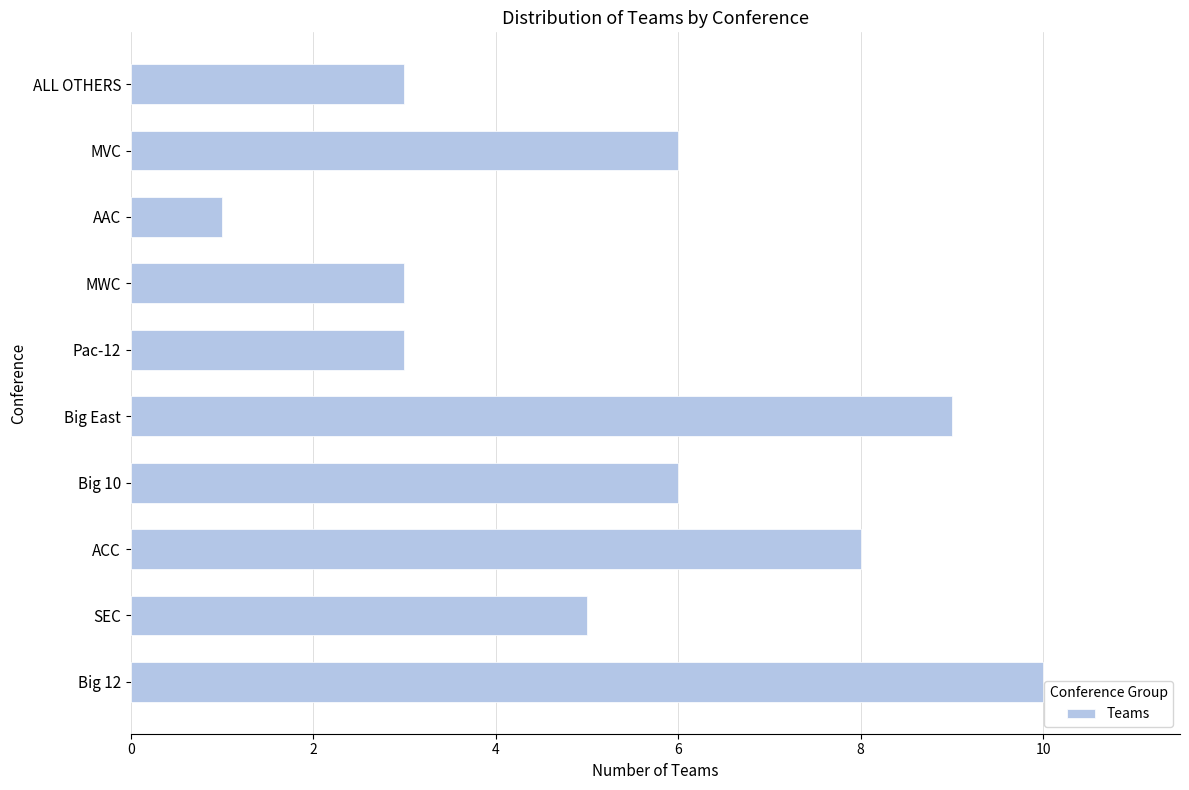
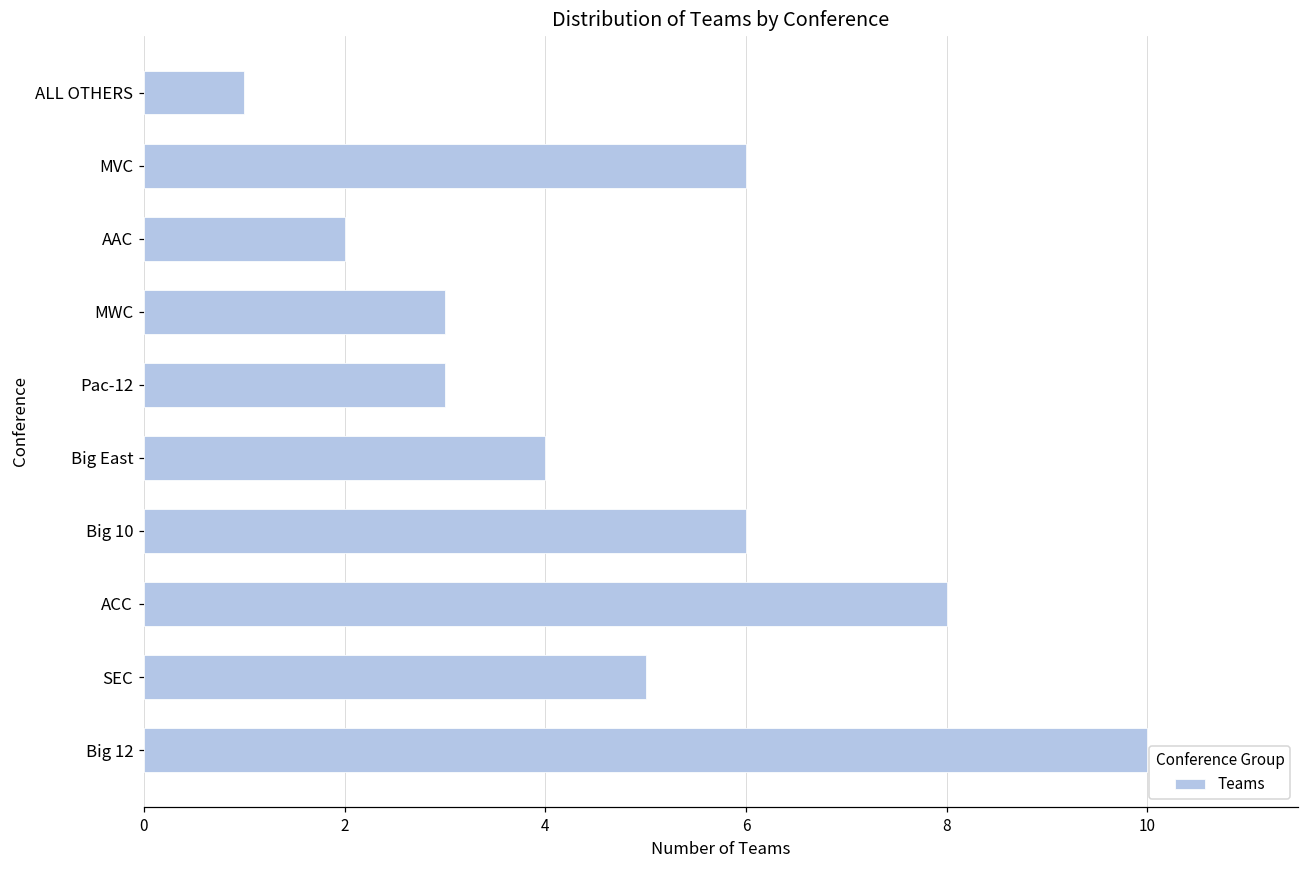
ALL OTHERS: 3 -> 1
AAC: 1 -> 2
Big East: 9 -> 4
